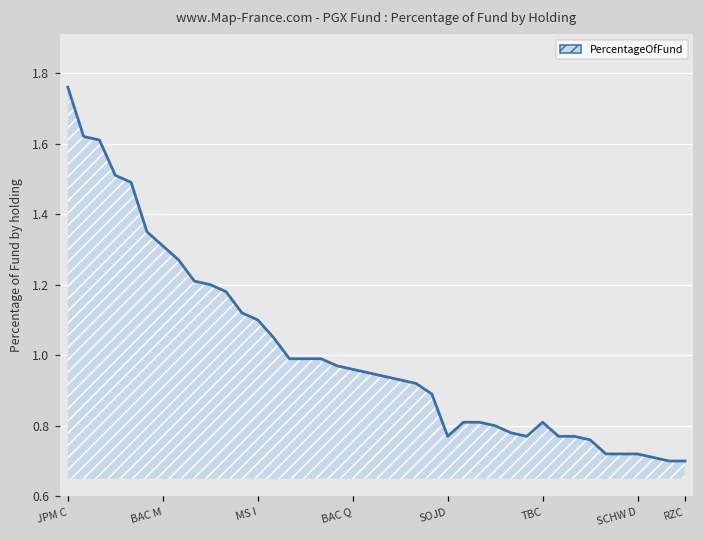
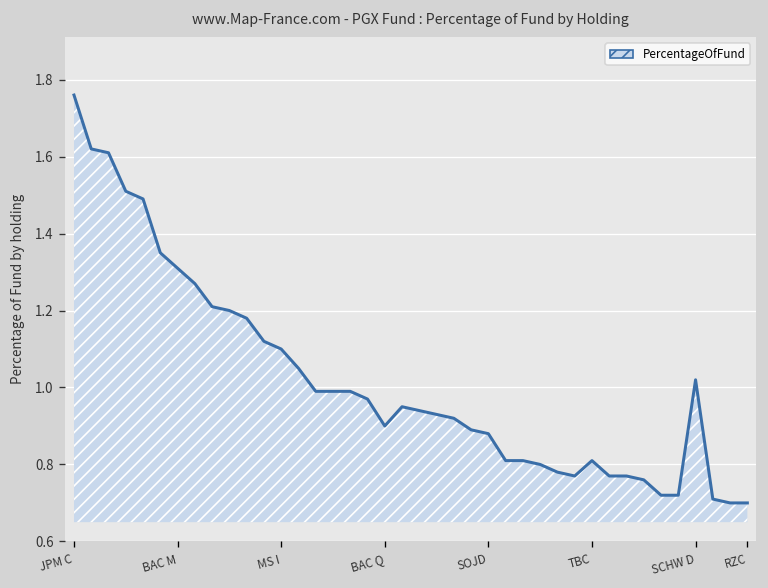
BAC Q: 0.96 -> 0.90
SOJD: 0.77 -> 0.88
SCHW D: 0.72 -> 1.02
